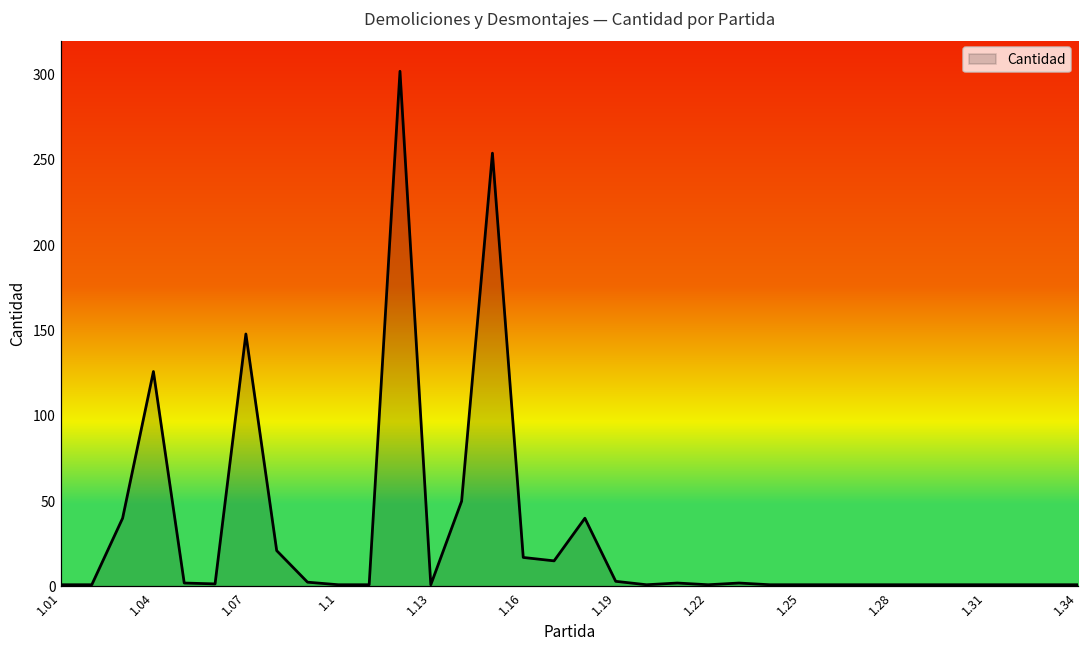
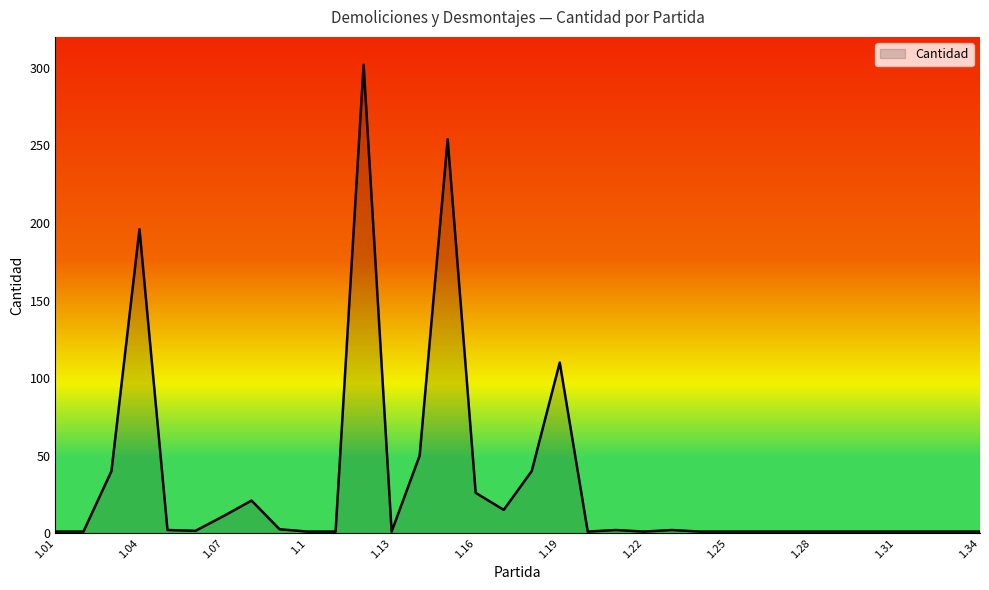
1.04: 126 -> 196
1.07: 148 -> 11
1.16: 17 -> 26
1.19: 3 -> 110
